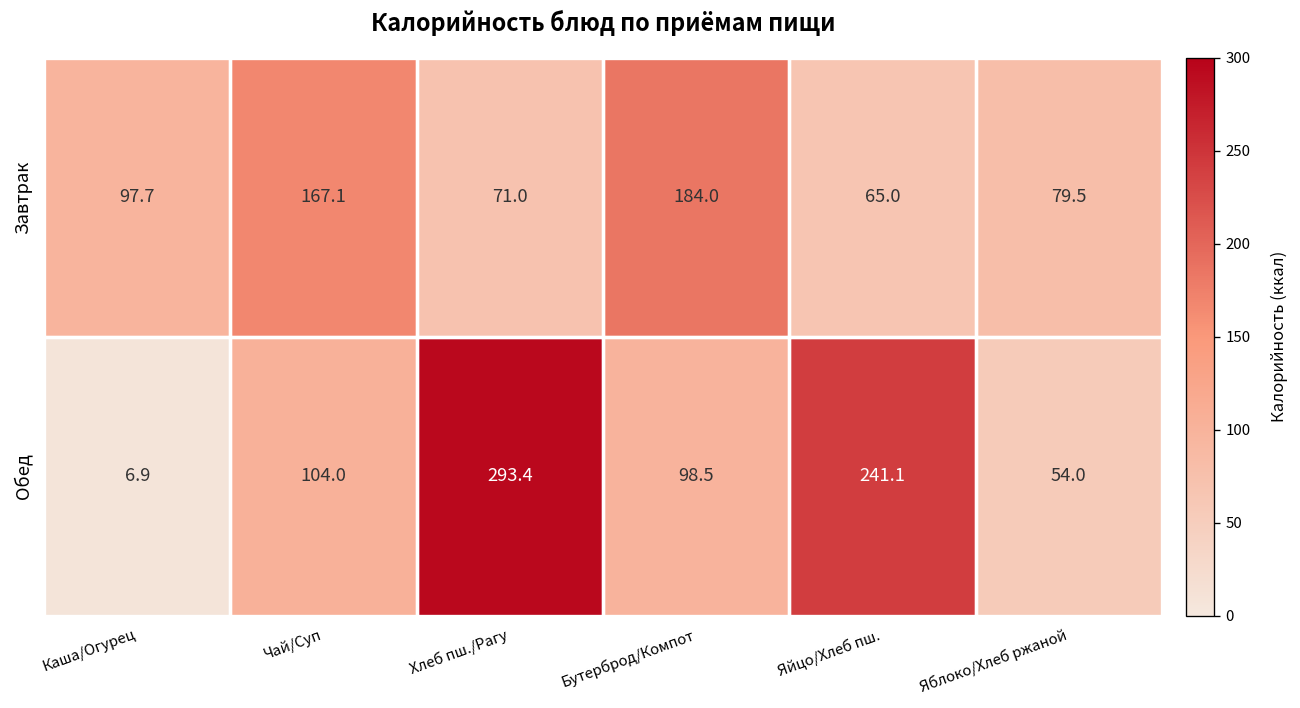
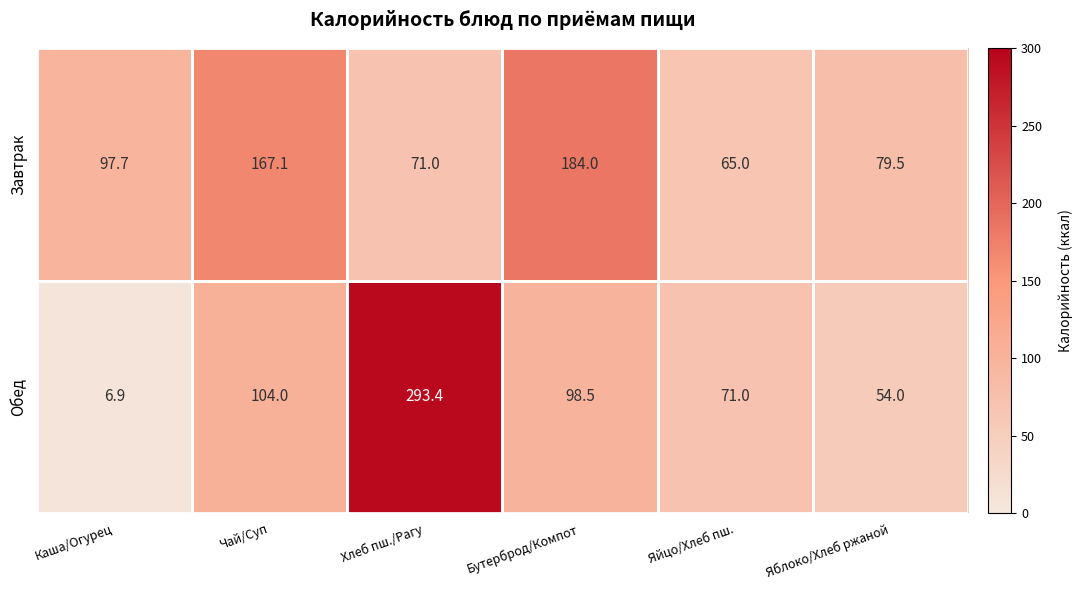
Обед, Яйцо/Хлеб пш.: 241.1 -> 71.0
